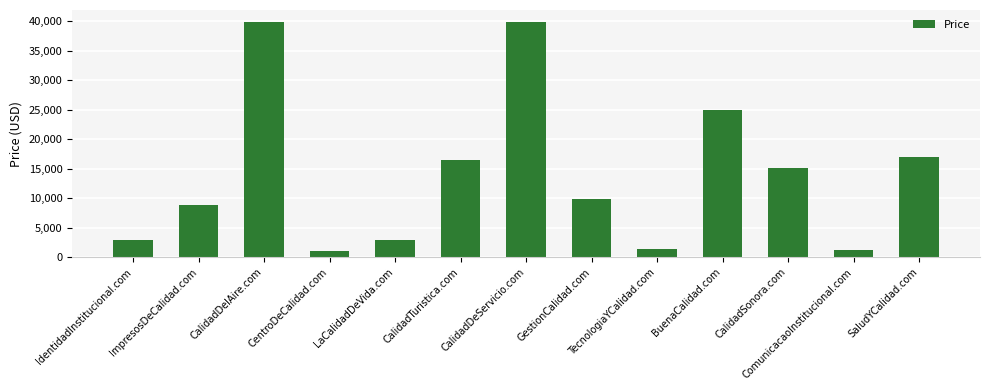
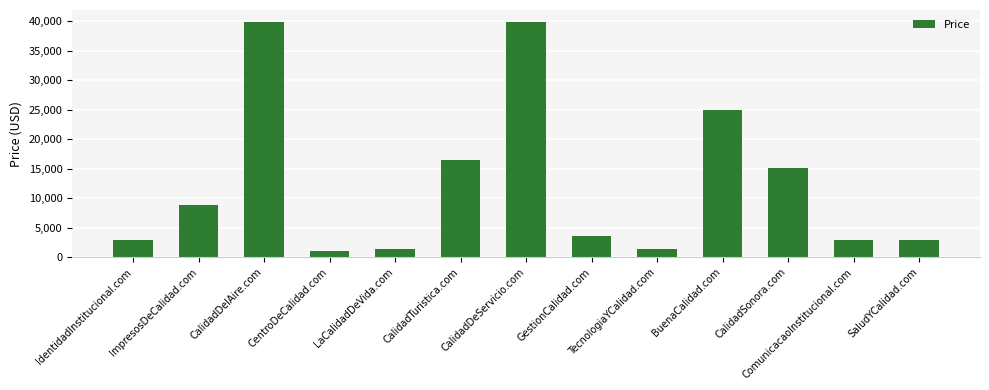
LaCalidadDeVida.com: 3,000 -> 1,000
GestionCalidad.com: 10,000 -> 4,000
ComunicacaoInstitucional.com: 1,000 -> 3,000
SaludYCalidad.com: 17,000 -> 3,000
